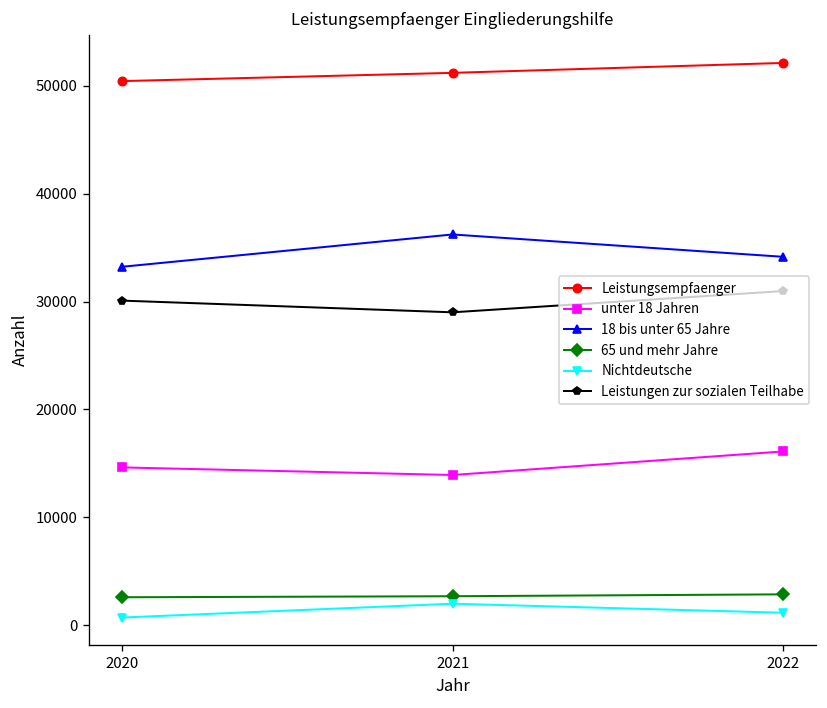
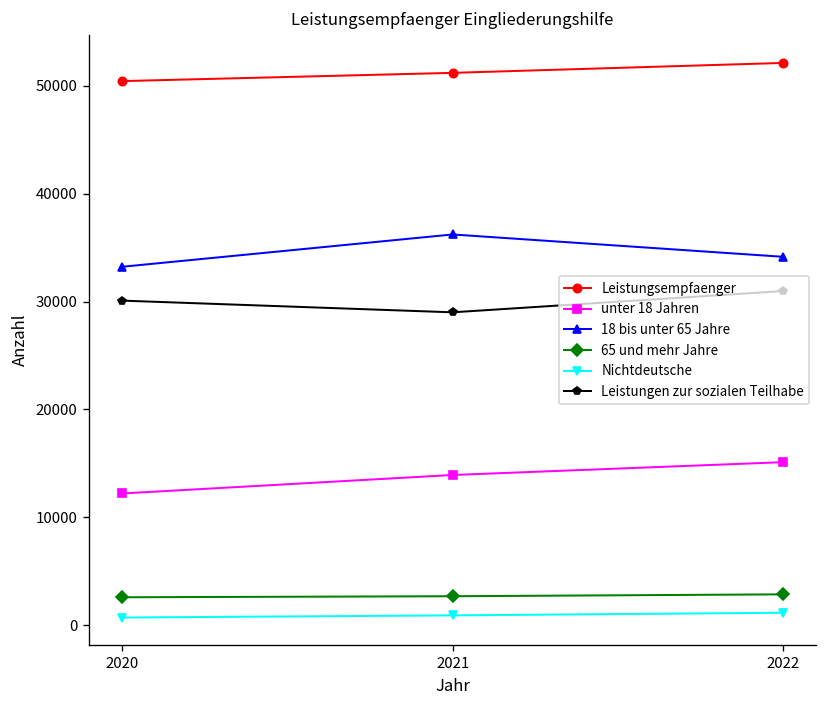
unter 18 Jahren, 2020: 15000 -> 12000
Nichtdeutsche, 2021: 2000 -> 1000
unter 18 Jahren, 2022: 16000 -> 15000
